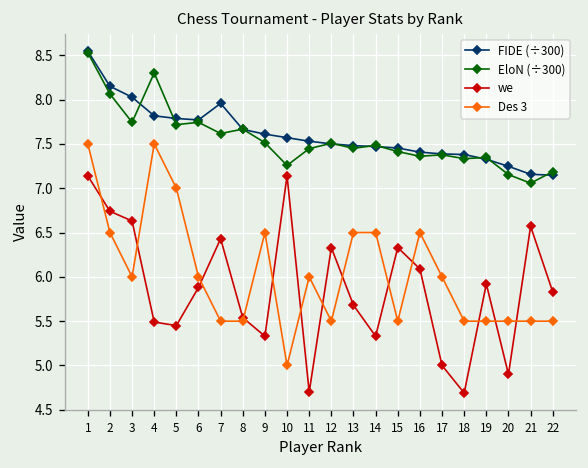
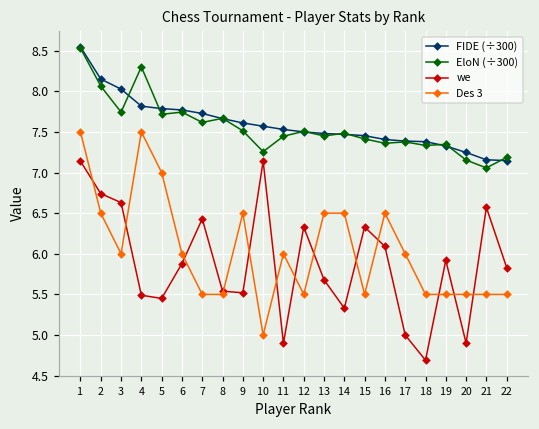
FIDE (÷300), 7: 8.0 -> 7.7
we, 9: 5.3 -> 5.5
we, 11: 4.7 -> 4.9
